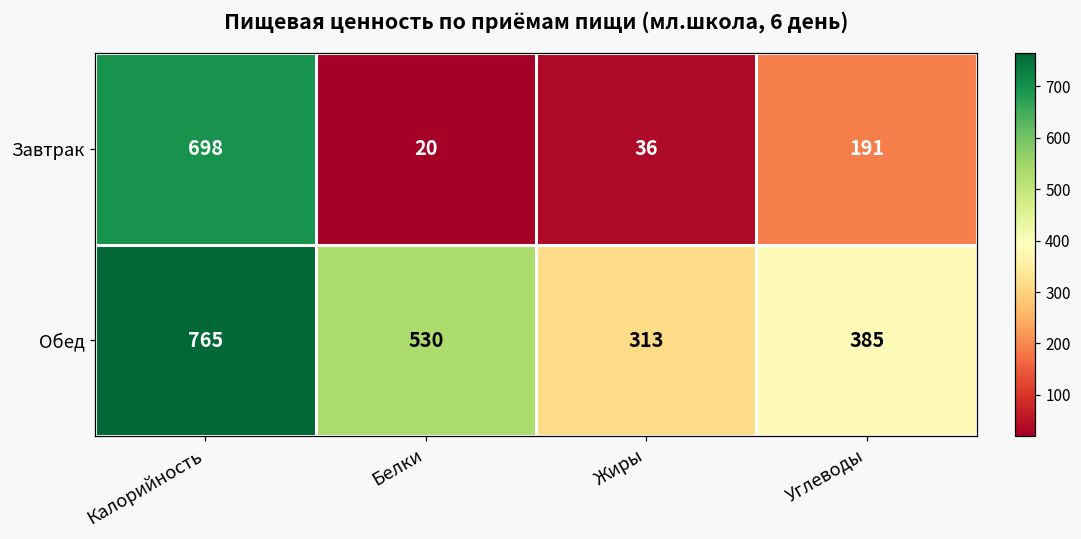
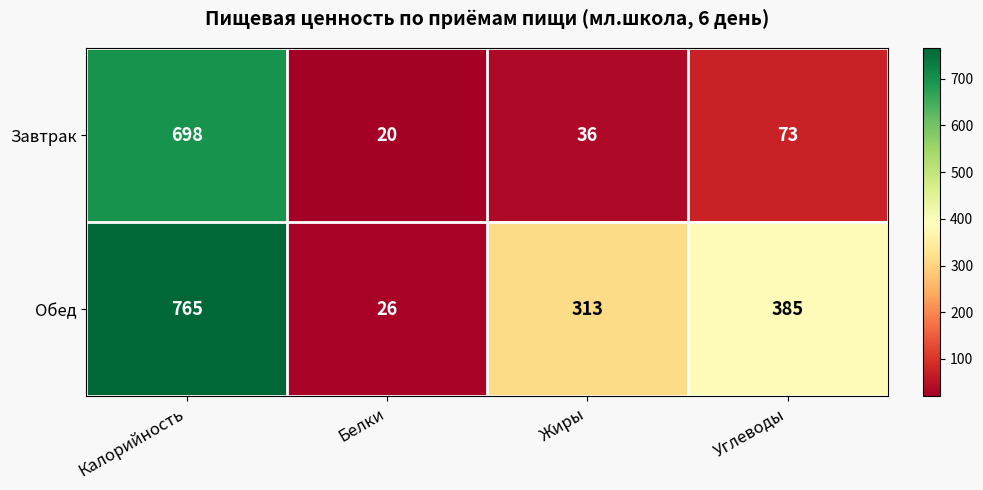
Завтрак, Углеводы: 191 -> 73
Обед, Белки: 530 -> 26
